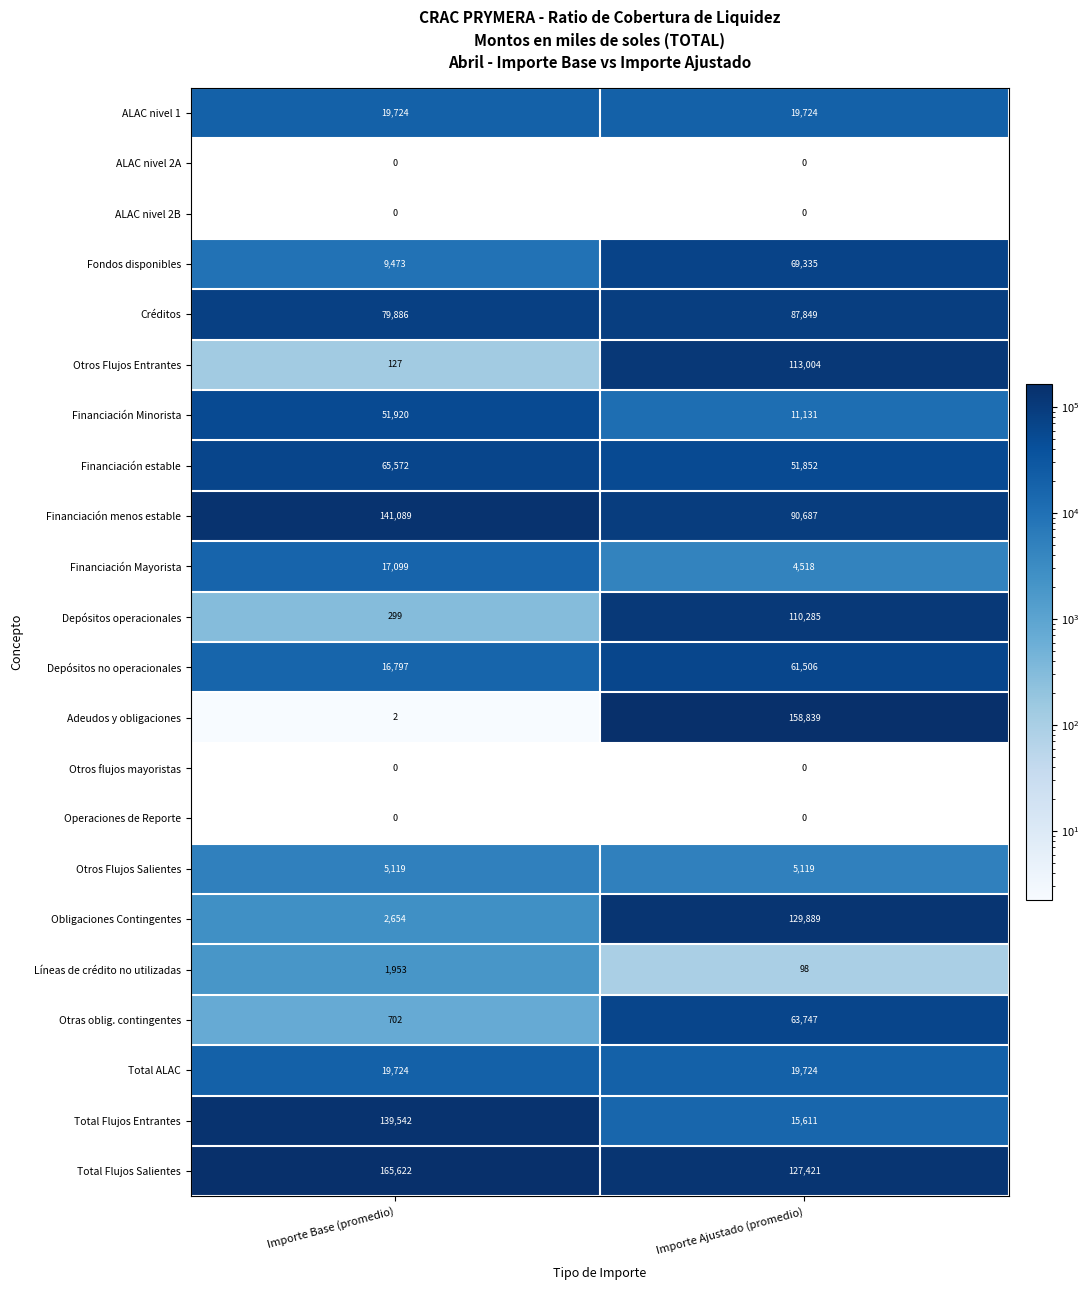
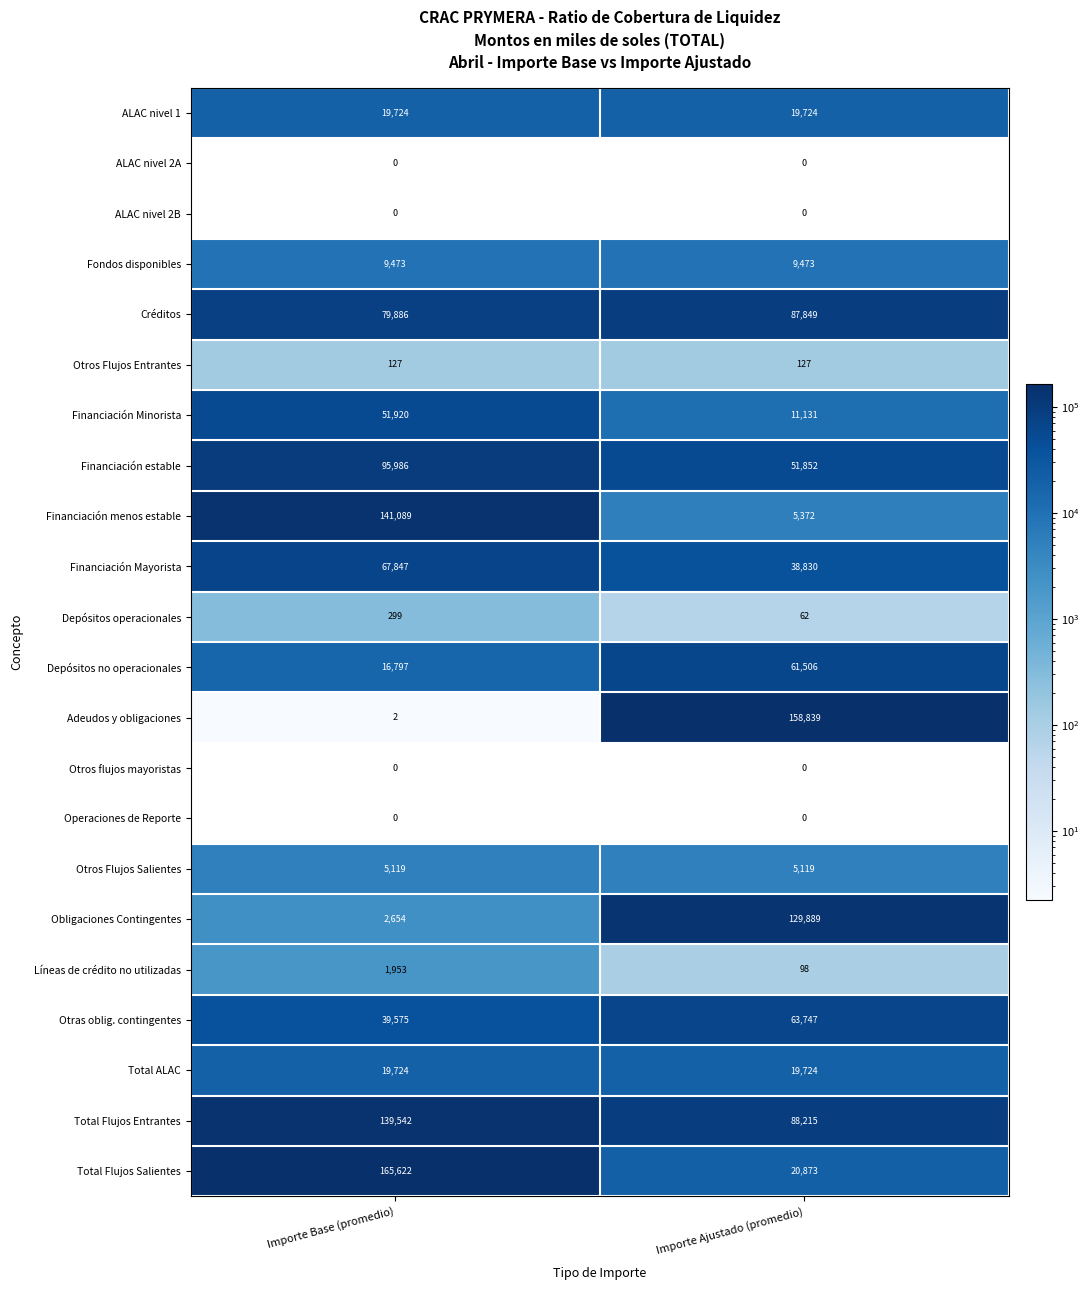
Fondos disponibles, Importe Ajustado (promedio): 69,335 -> 9,473
Otros Flujos Entrantes, Importe Ajustado (promedio): 113,004 -> 127
Financiación estable, Importe Base (promedio): 65,572 -> 95,986
Financiación menos estable, Importe Ajustado (promedio): 90,687 -> 5,372
Financiación Mayorista, Importe Base (promedio): 17,099 -> 67,847
Financiación Mayorista, Importe Ajustado (promedio): 4,518 -> 38,830
Depósitos operacionales, Importe Ajustado (promedio): 110,285 -> 62
Otras oblig. contingentes, Importe Base (promedio): 702 -> 39,575
Total Flujos Entrantes, Importe Ajustado (promedio): 15,611 -> 88,215
Total Flujos Salientes, Importe Ajustado (promedio): 127,421 -> 20,873
